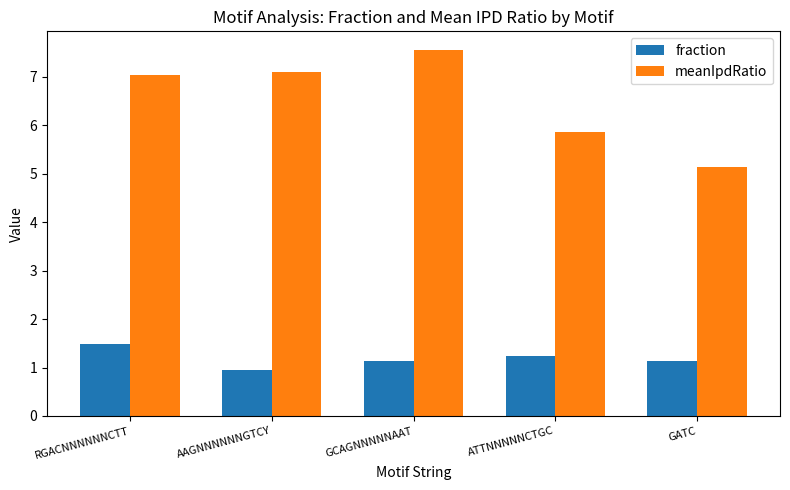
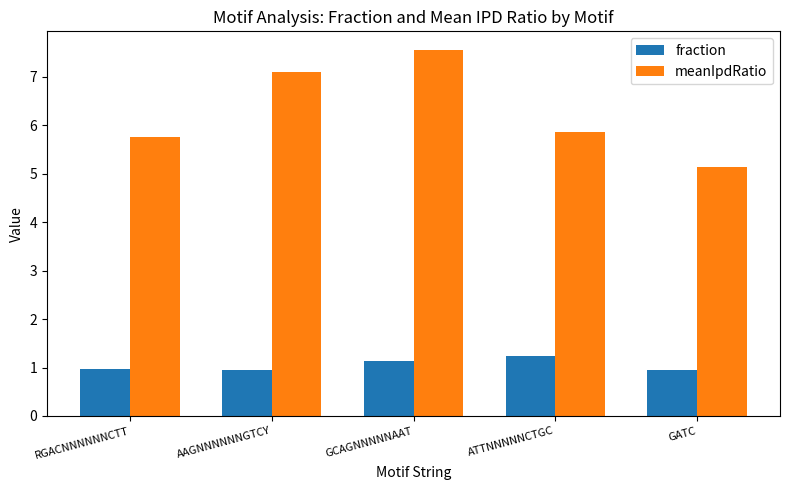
fraction, RGACNNNNNNCTT: 1.5 -> 1.0
meanIpdRatio, RGACNNNNNNCTT: 7.0 -> 5.8
fraction, GATC: 1.1 -> 0.9
